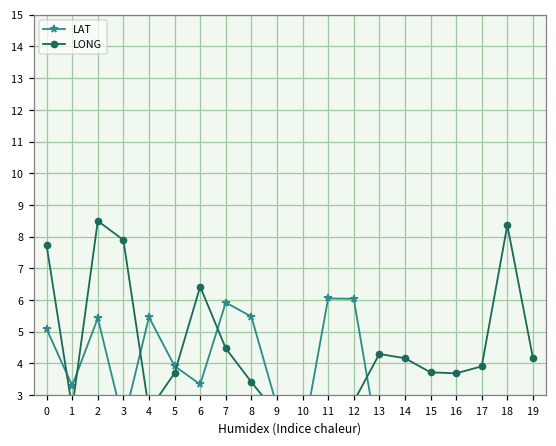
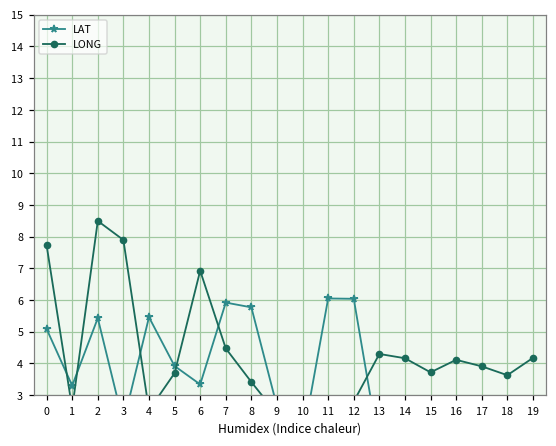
LONG, 6: 6.4 -> 6.9
LAT, 8: 5.5 -> 5.8
LONG, 16: 3.7 -> 4.1
LONG, 18: 8.4 -> 3.6
